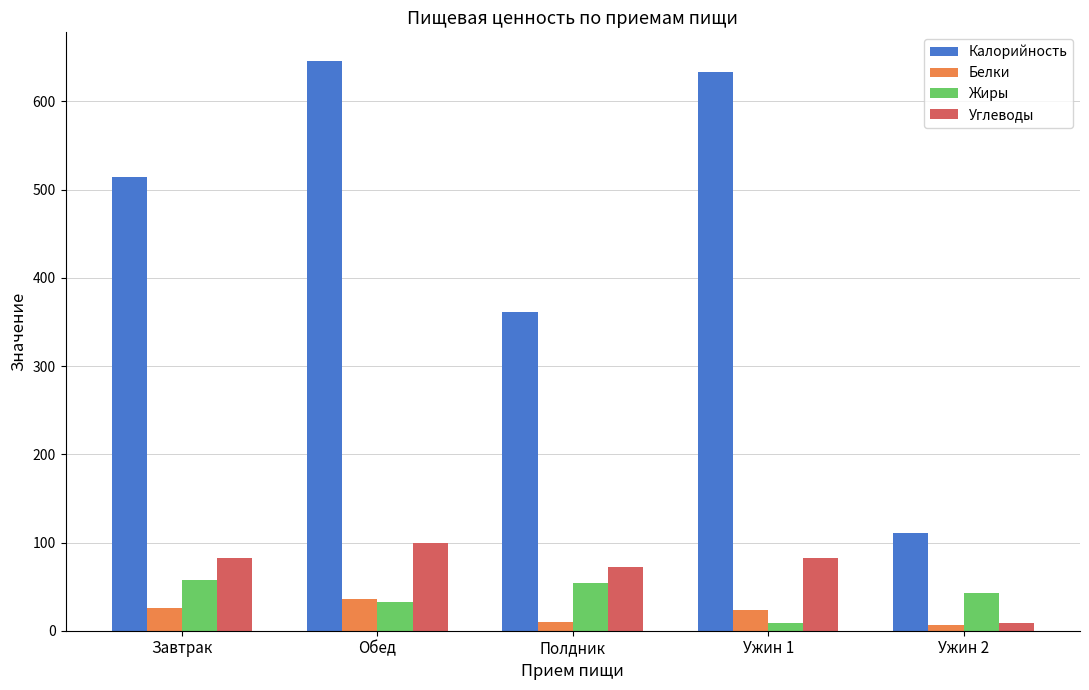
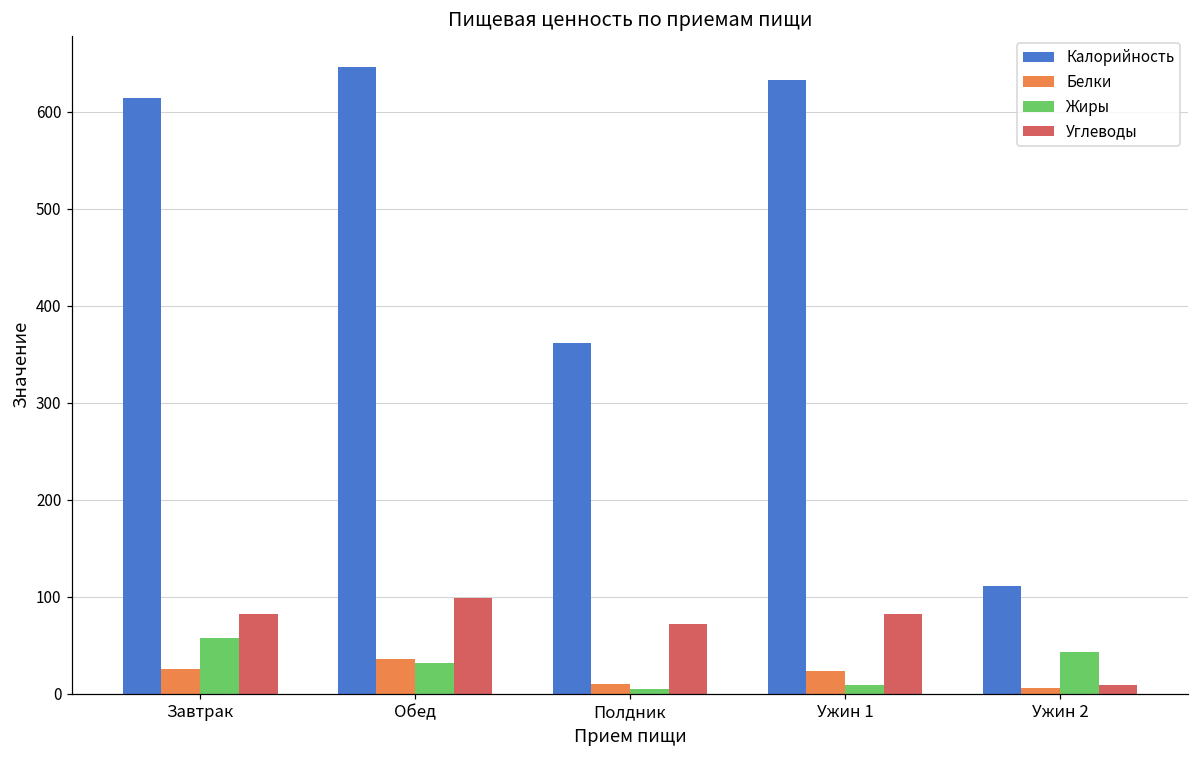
Калорийность, Завтрак: 510 -> 610
Жиры, Полдник: 50 -> 10
